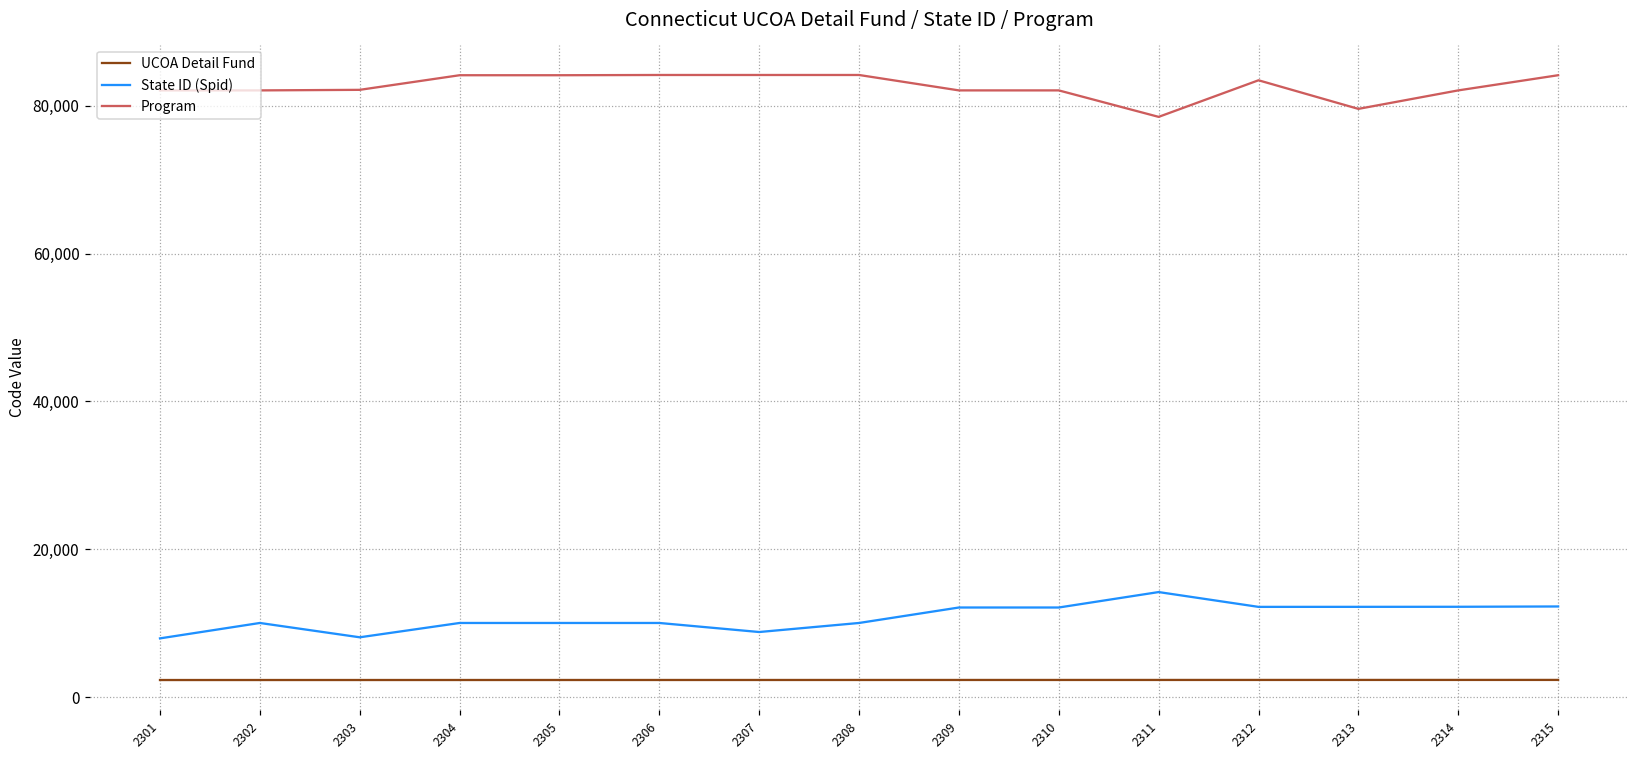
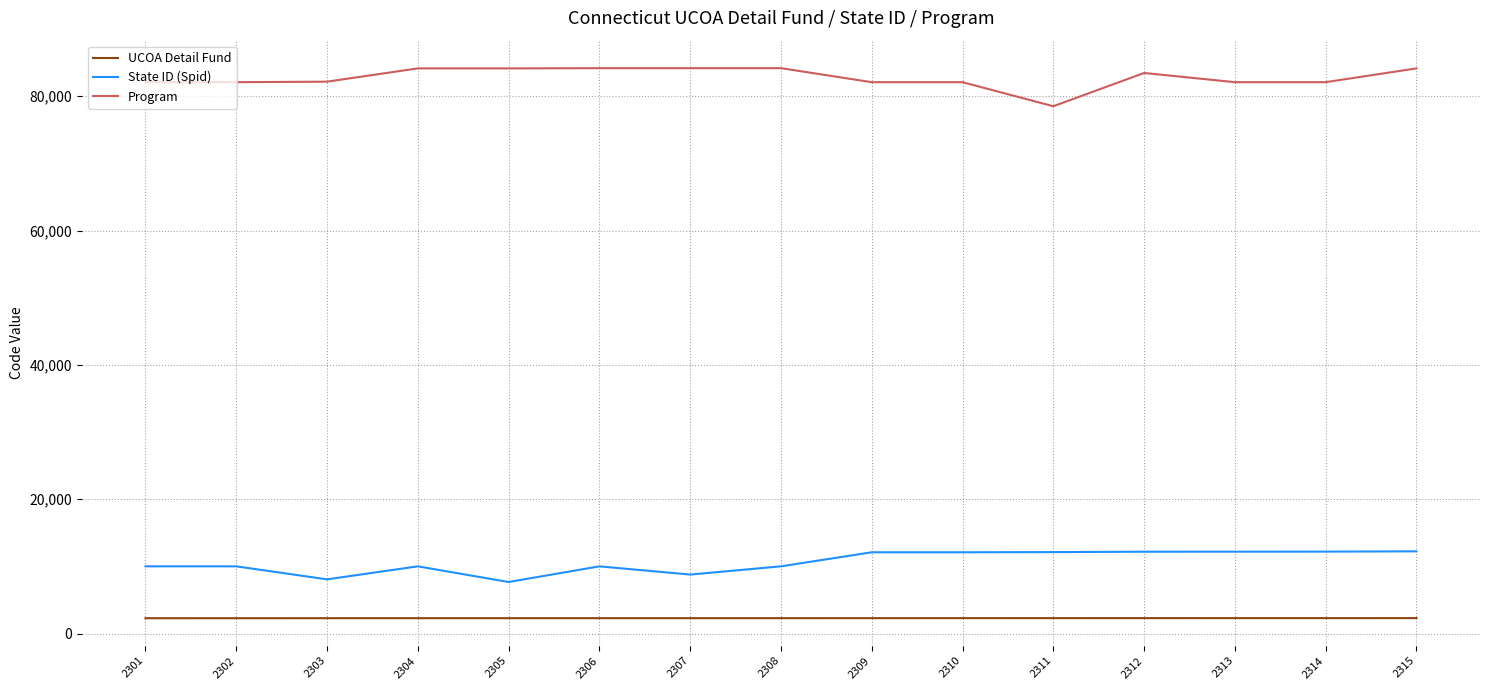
State ID (Spid), 2301: 8,000 -> 10,000
State ID (Spid), 2305: 10,000 -> 8,000
State ID (Spid), 2311: 14,000 -> 12,000
Program, 2313: 80,000 -> 82,000
